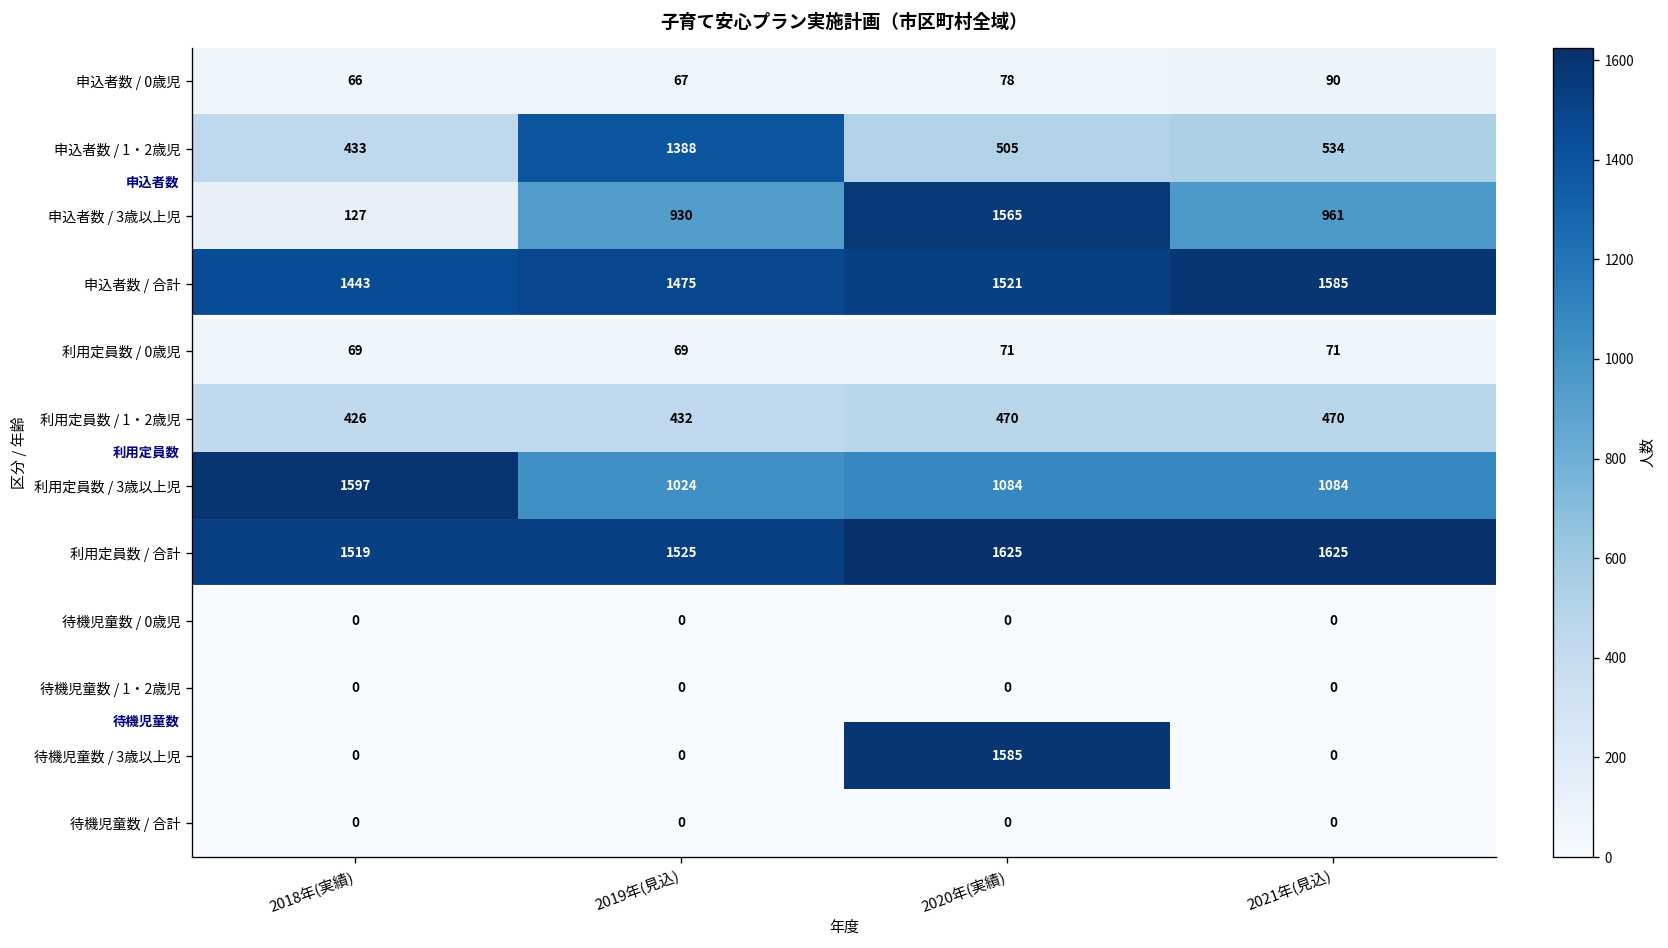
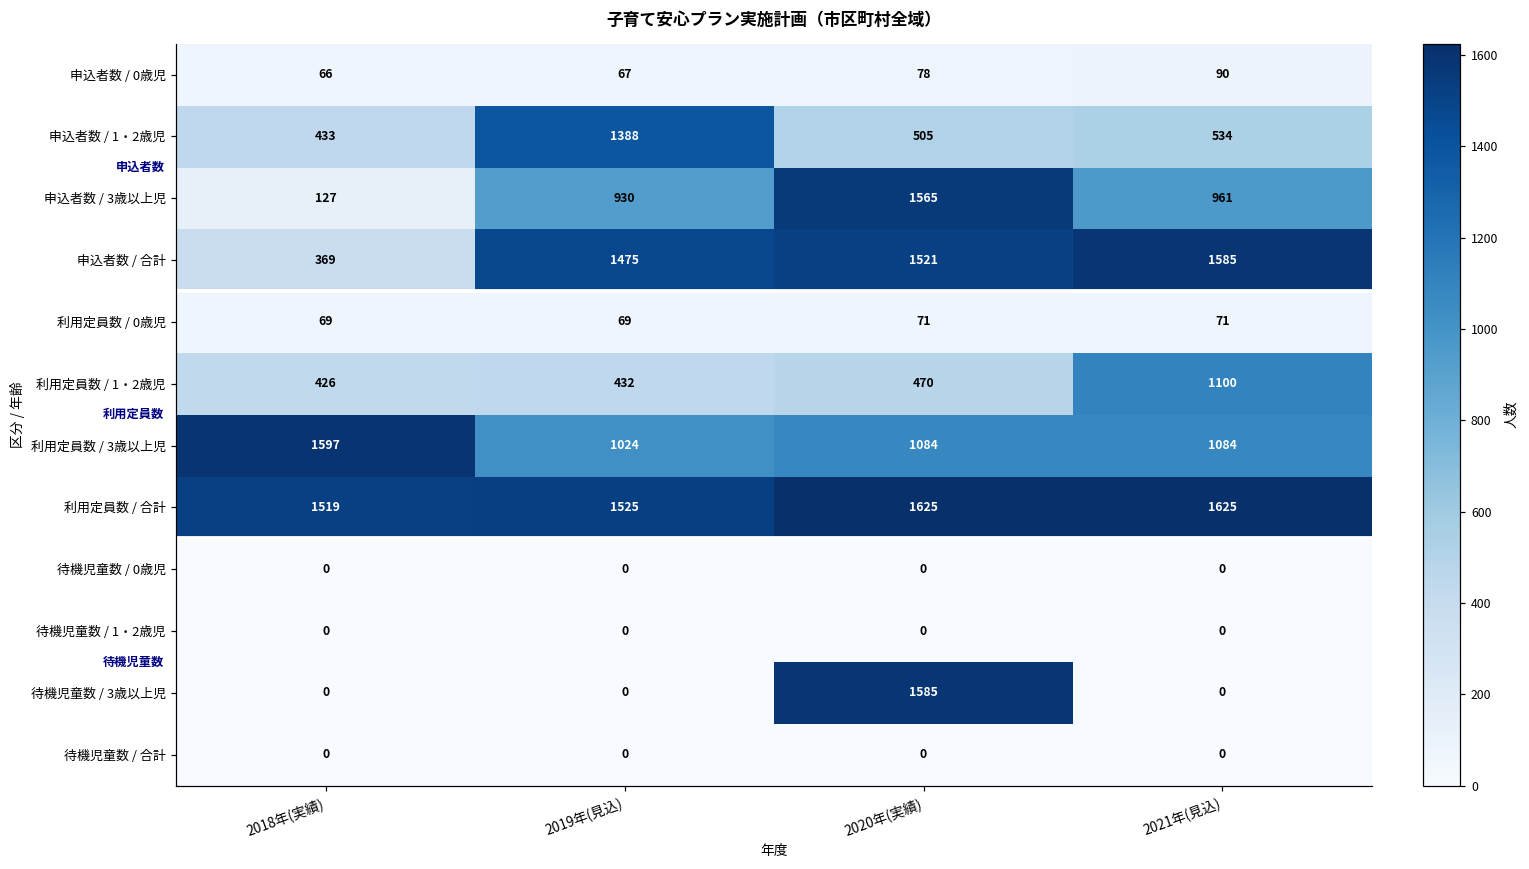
申込者数 / 合計, 2018年(実績): 1443 -> 369
利用定員数 / 1・2歳児, 2021年(見込): 470 -> 1100
